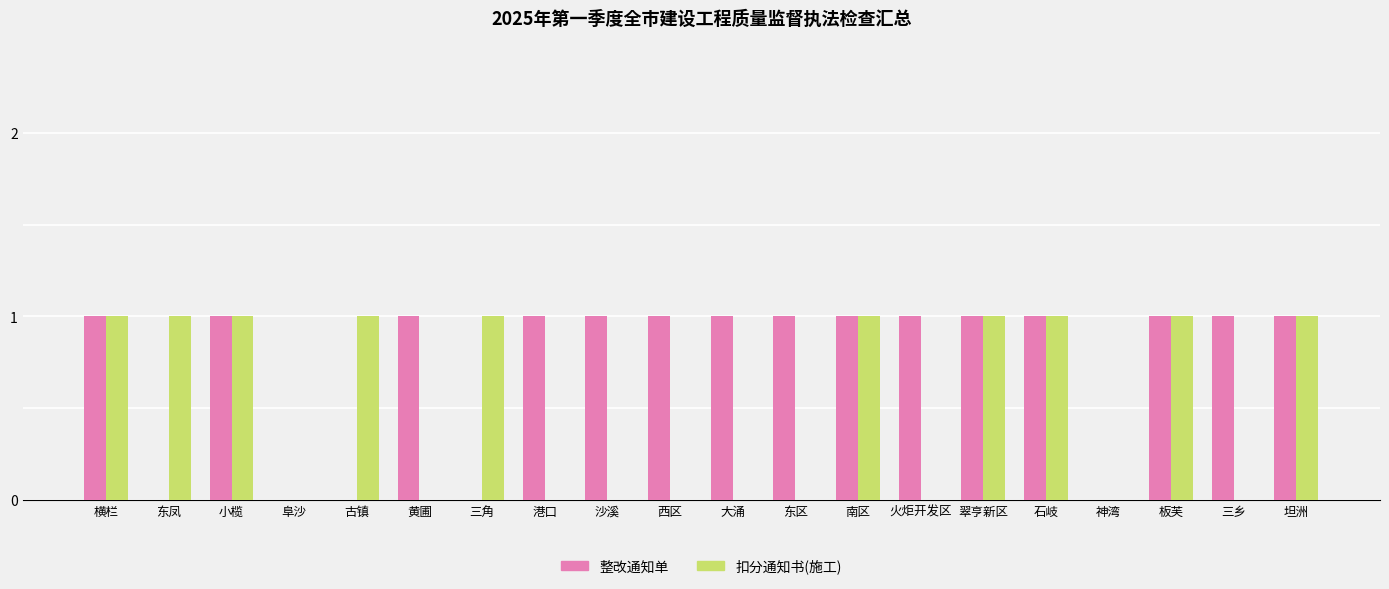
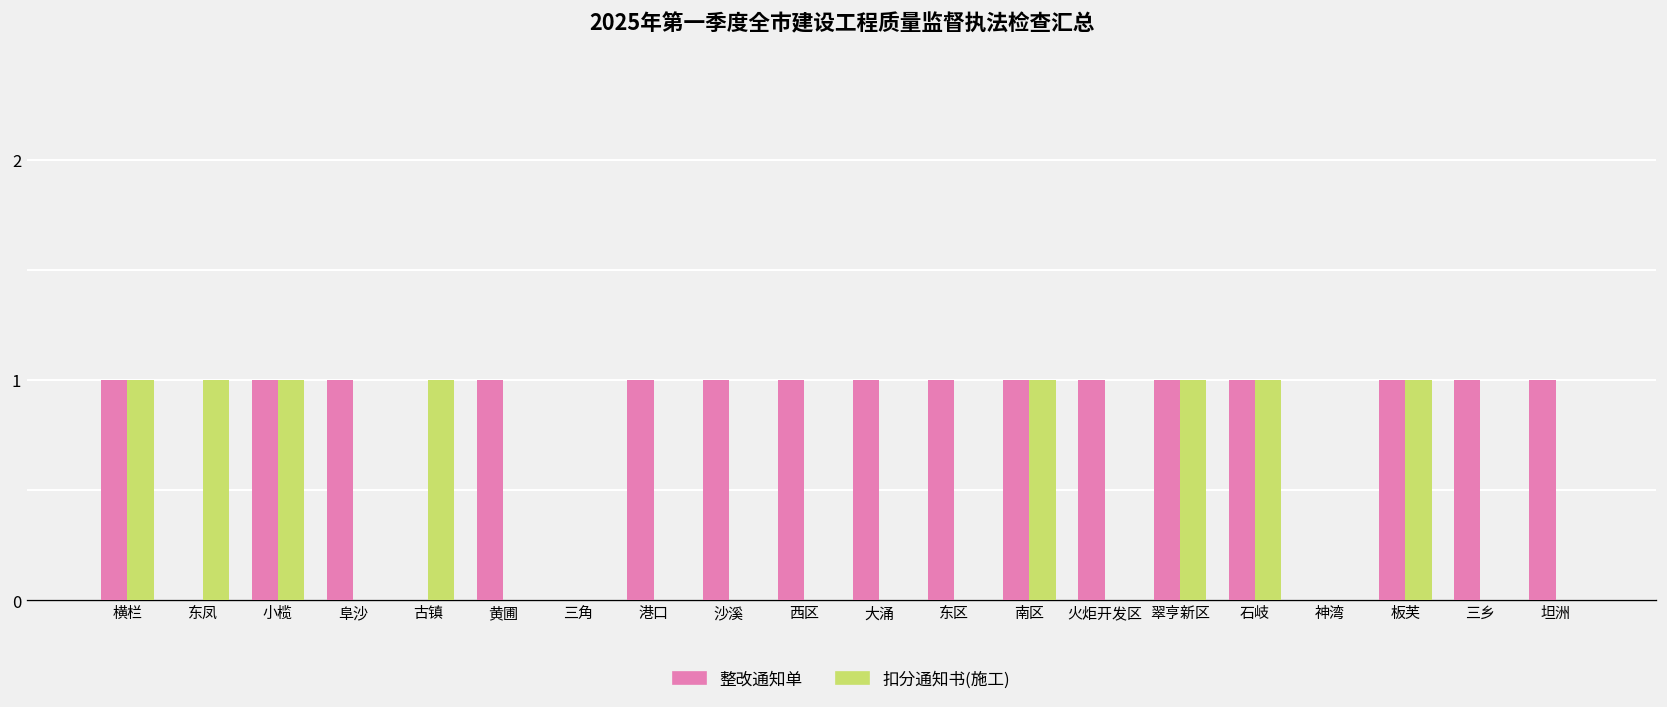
整改通知单, 阜沙: 0 -> 1
扣分通知书(施工), 三角: 1 -> 0
扣分通知书(施工), 坦洲: 1 -> 0
